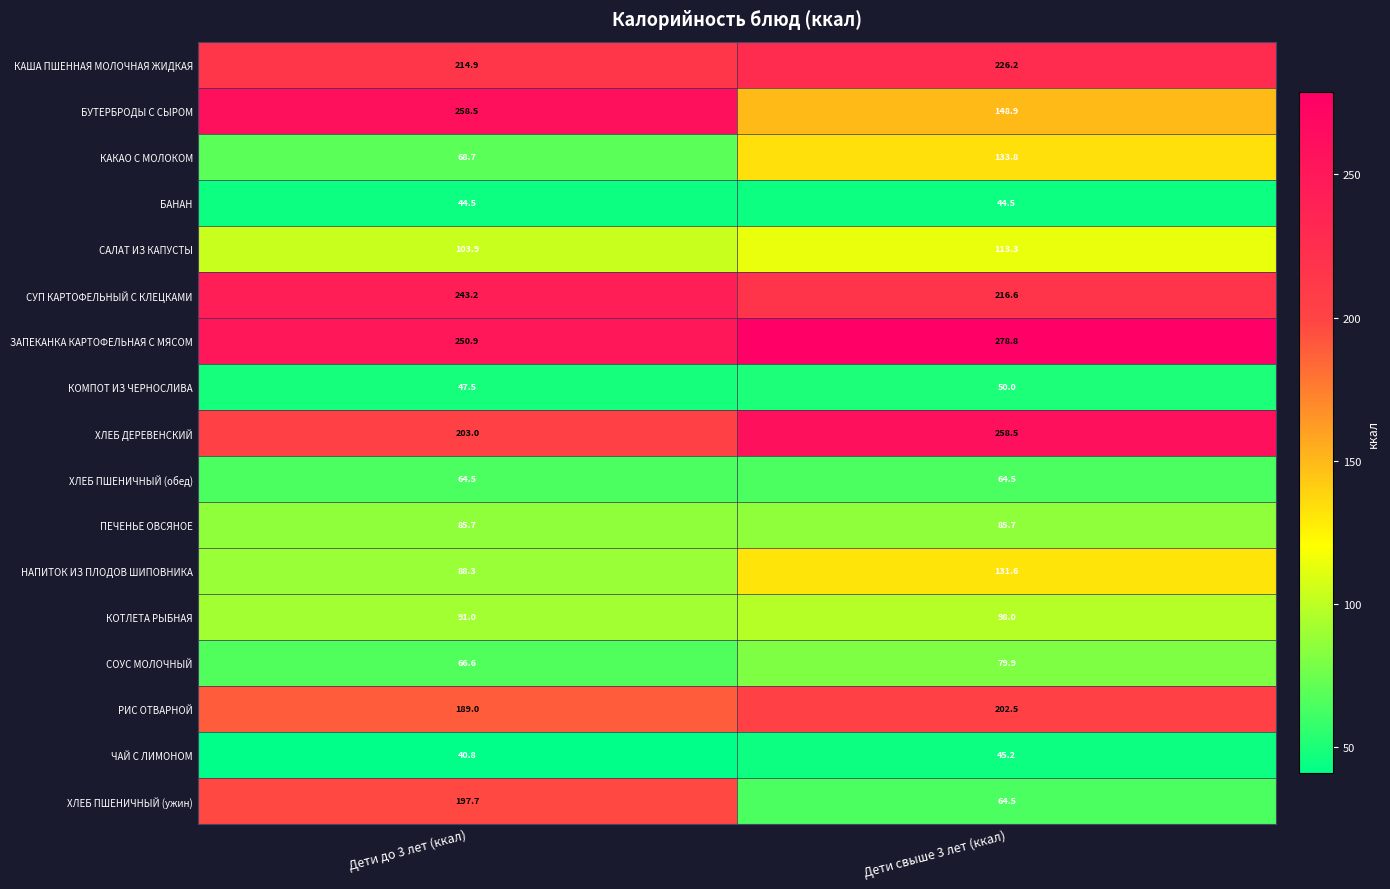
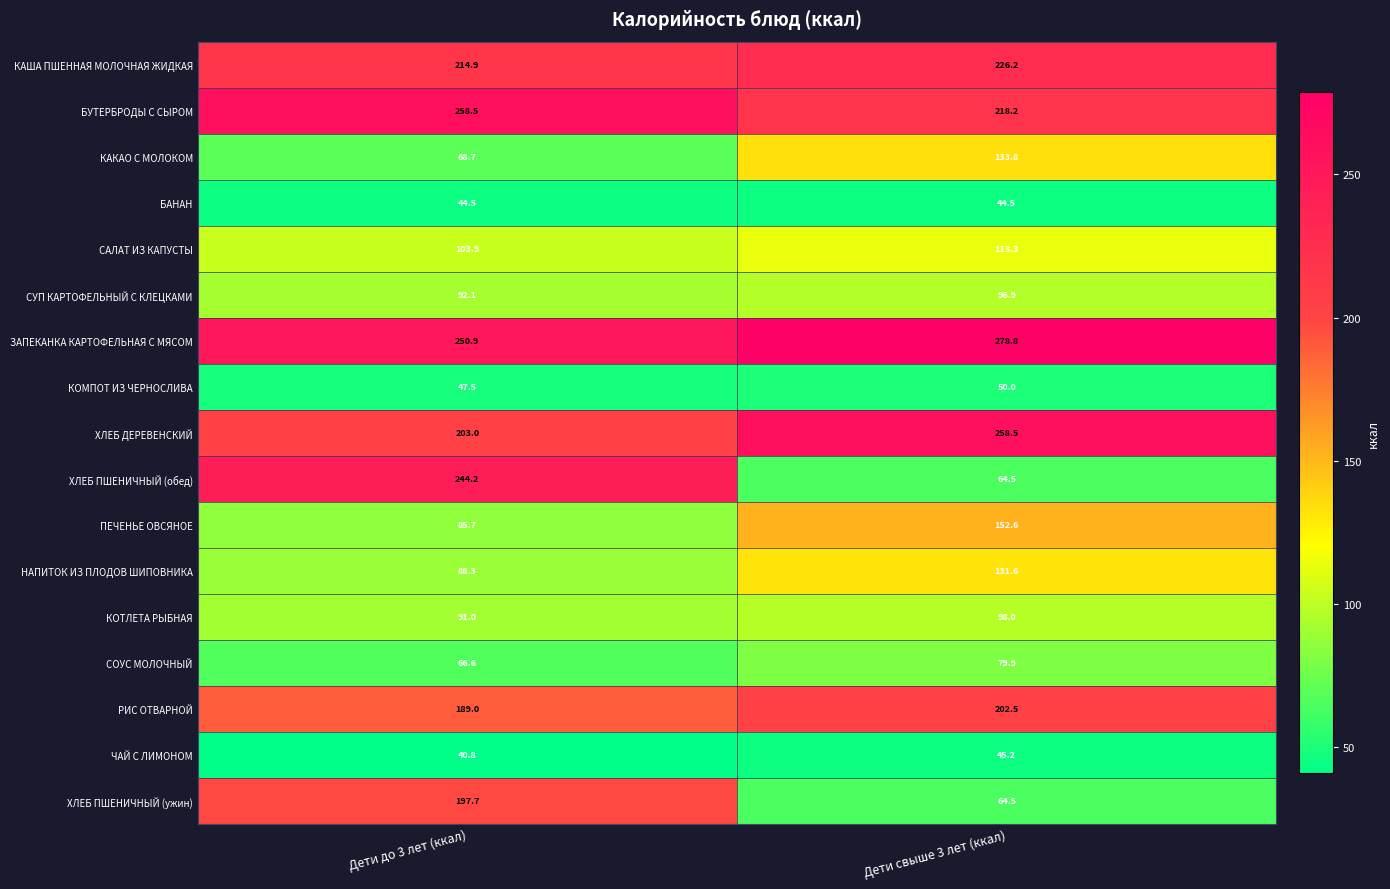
БУТЕРБРОДЫ С СЫРОМ, Дети свыше 3 лет (ккал): 148.9 -> 218.2
СУП КАРТОФЕЛЬНЫЙ С КЛЕЦКАМИ, Дети до 3 лет (ккал): 243.2 -> 92.1
СУП КАРТОФЕЛЬНЫЙ С КЛЕЦКАМИ, Дети свыше 3 лет (ккал): 216.6 -> 96.9
ХЛЕБ ПШЕНИЧНЫЙ (обед), Дети до 3 лет (ккал): 64.5 -> 244.2
ПЕЧЕНЬЕ ОВСЯНОЕ, Дети свыше 3 лет (ккал): 85.7 -> 152.6
